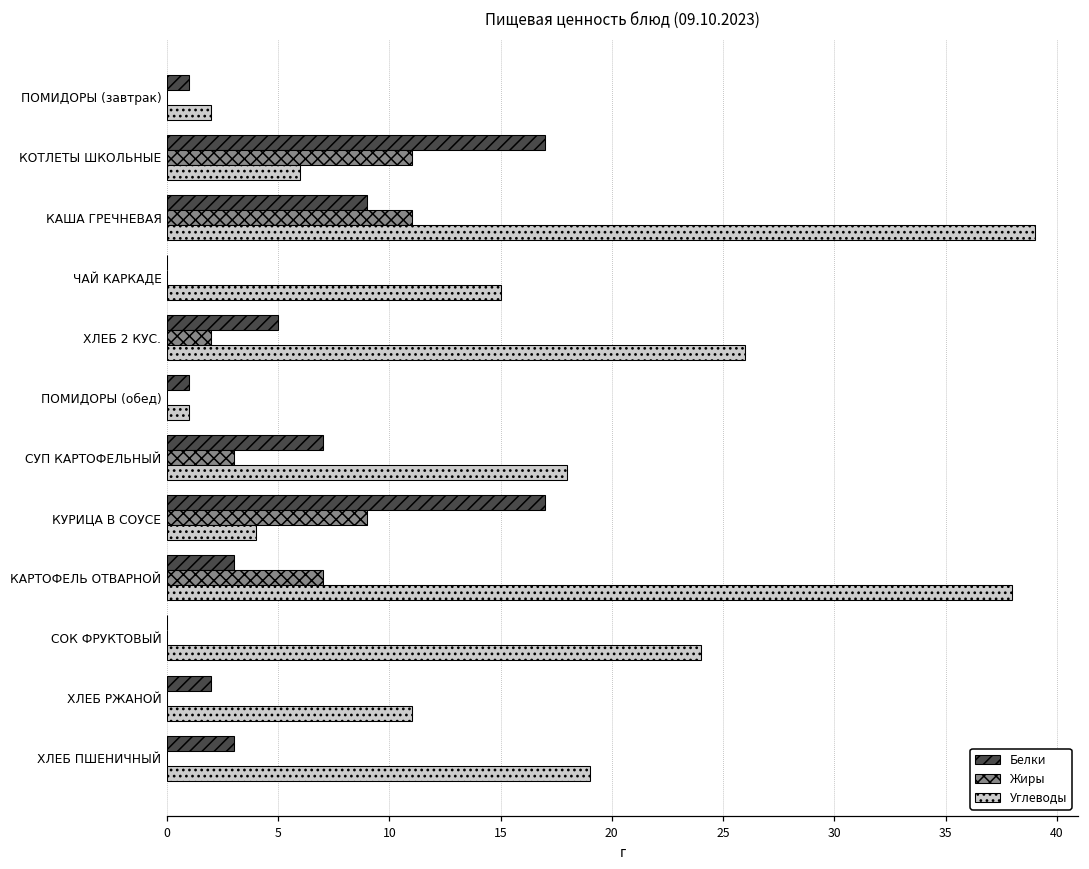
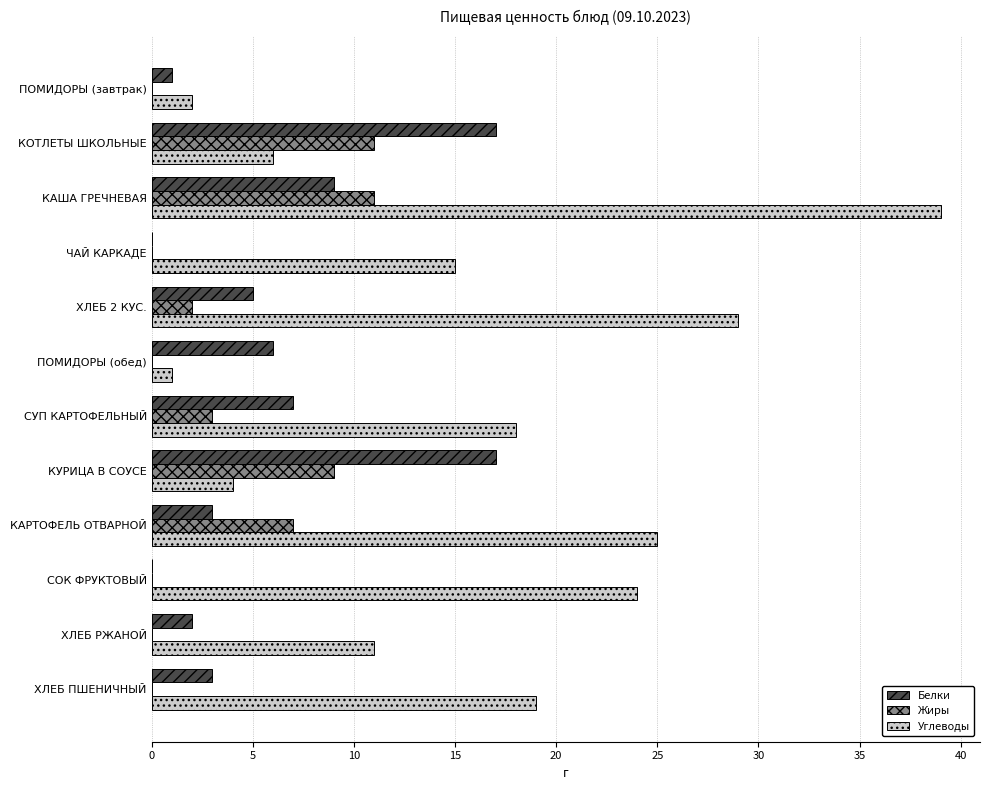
Углеводы, ХЛЕБ 2 КУС.: 26 -> 29
Белки, ПОМИДОРЫ (обед): 1 -> 6
Углеводы, КАРТОФЕЛЬ ОТВАРНОЙ: 38 -> 25
